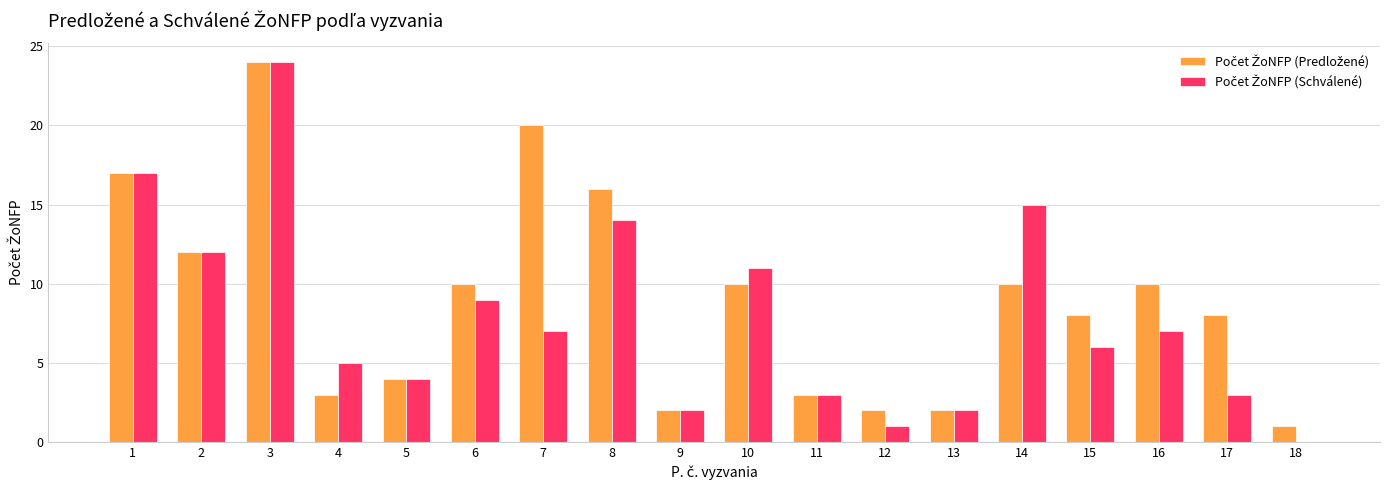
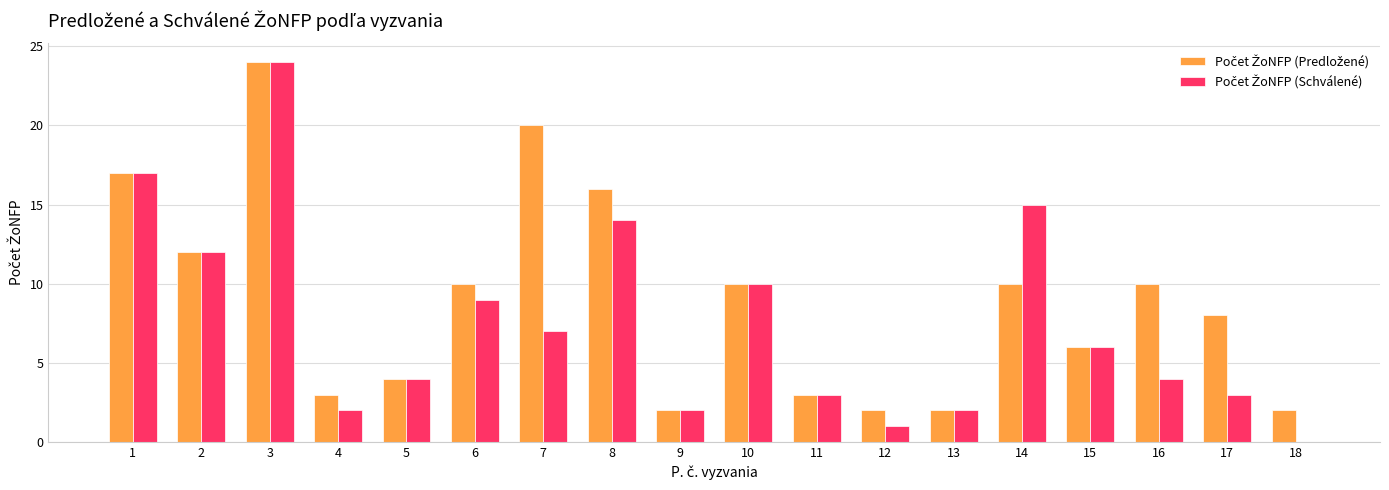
Počet ŽoNFP (Schválené), 4: 5 -> 2
Počet ŽoNFP (Schválené), 10: 11 -> 10
Počet ŽoNFP (Predložené), 15: 8 -> 6
Počet ŽoNFP (Schválené), 16: 7 -> 4
Počet ŽoNFP (Predložené), 18: 1 -> 2
